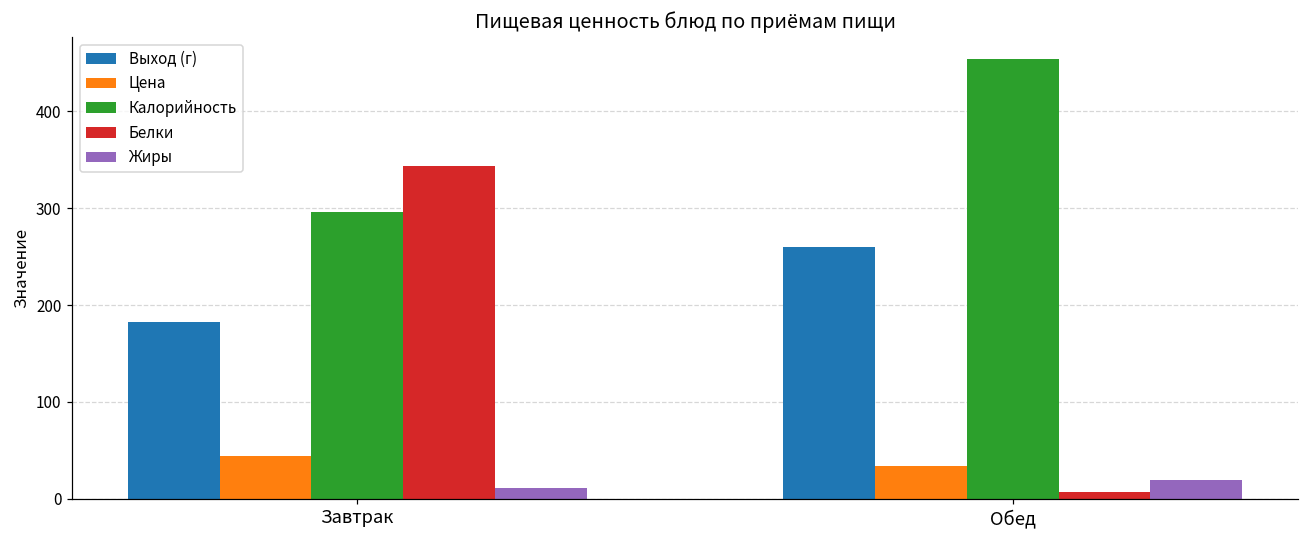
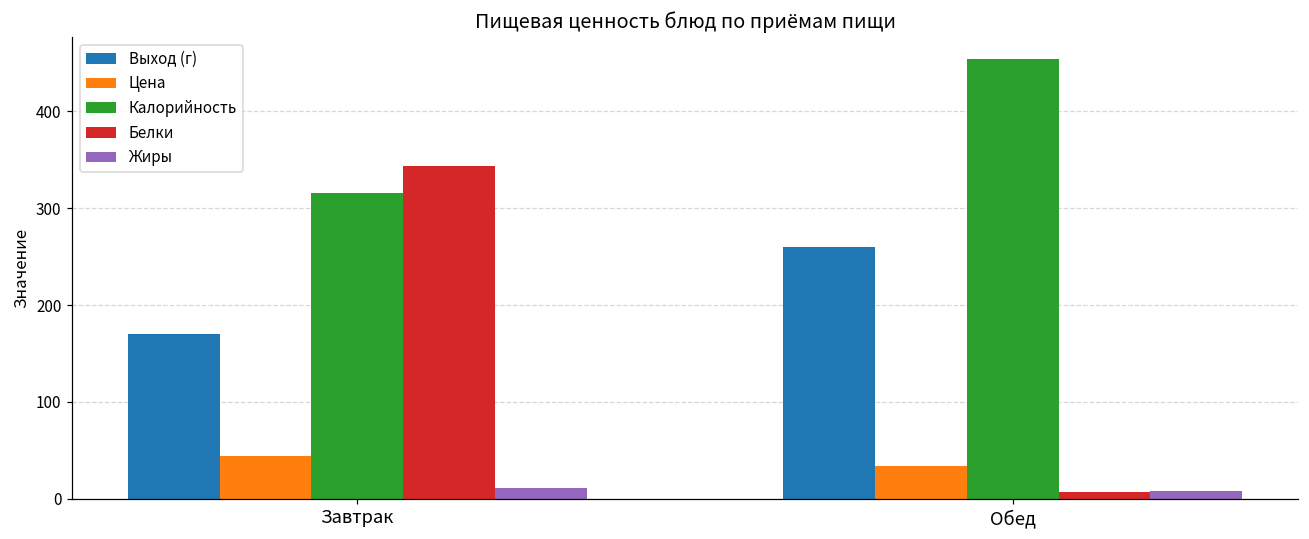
Выход (г), Завтрак: 180 -> 170
Калорийность, Завтрак: 300 -> 320
Жиры, Обед: 20 -> 10
